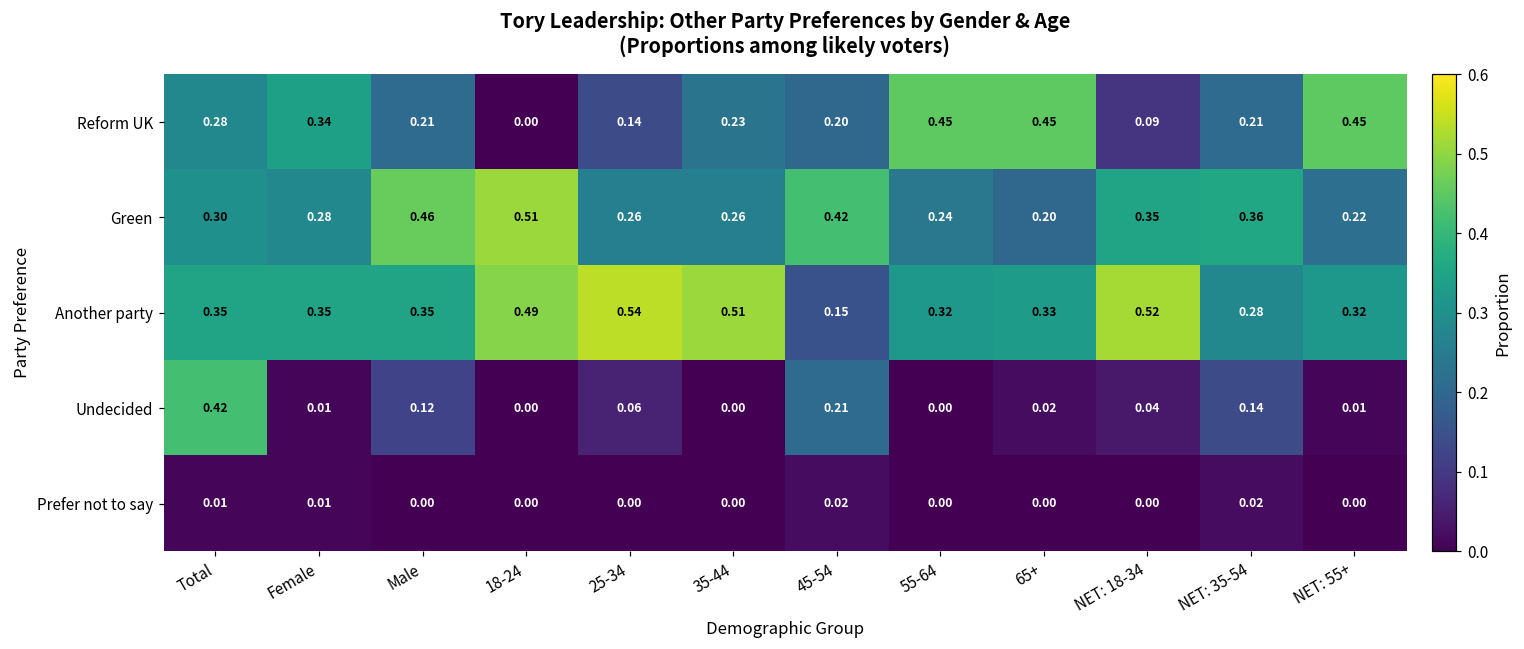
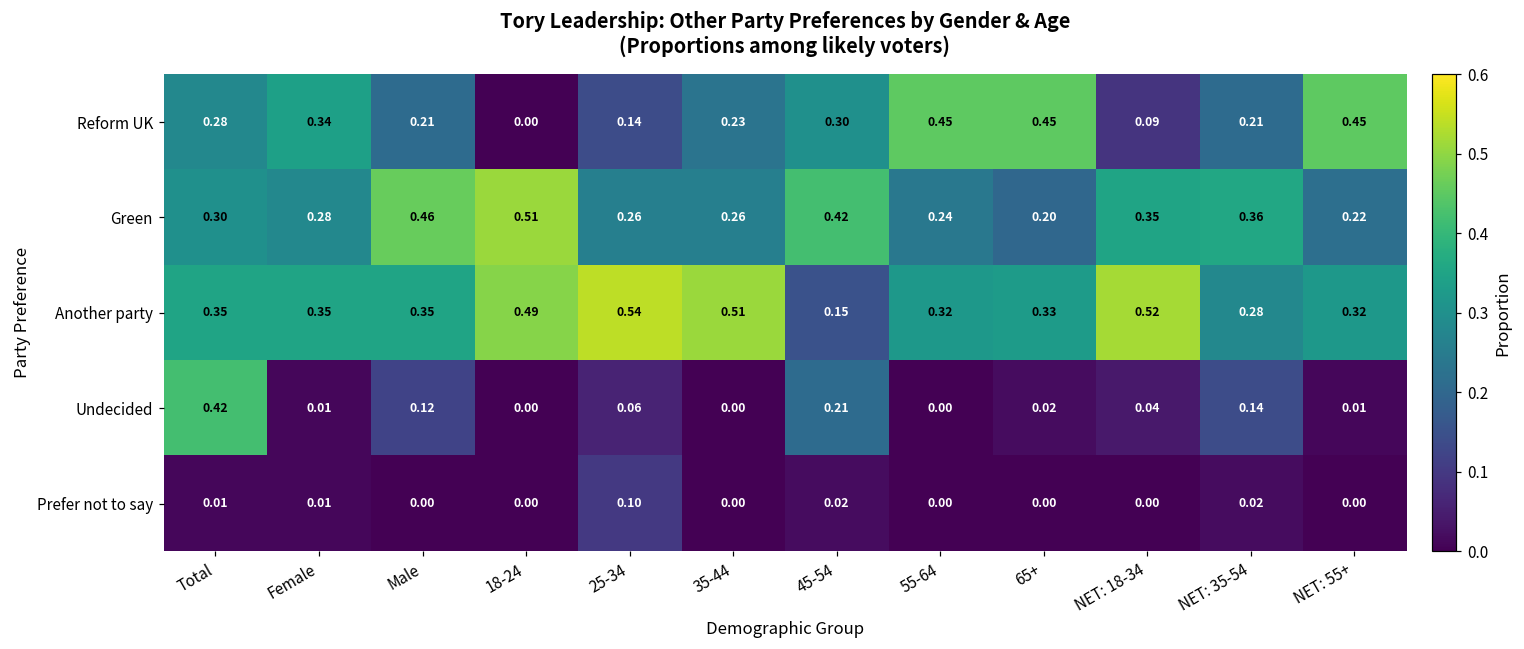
Reform UK, 45-54: 0.20 -> 0.30
Prefer not to say, 25-34: 0.00 -> 0.10
